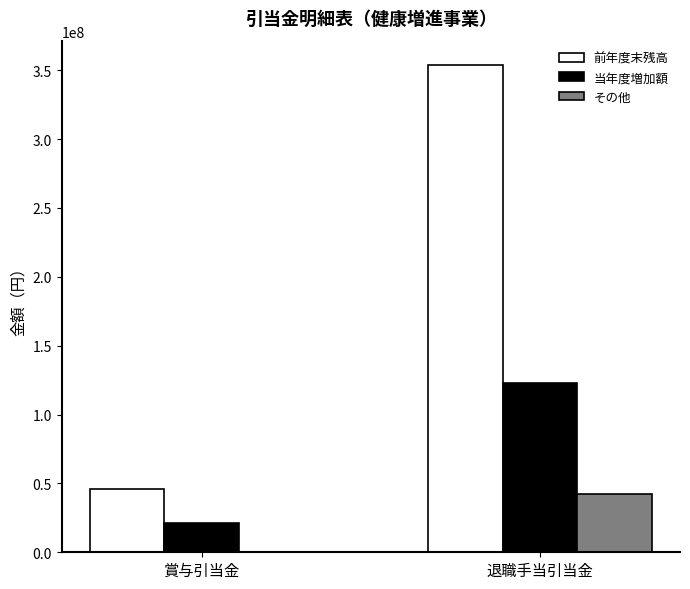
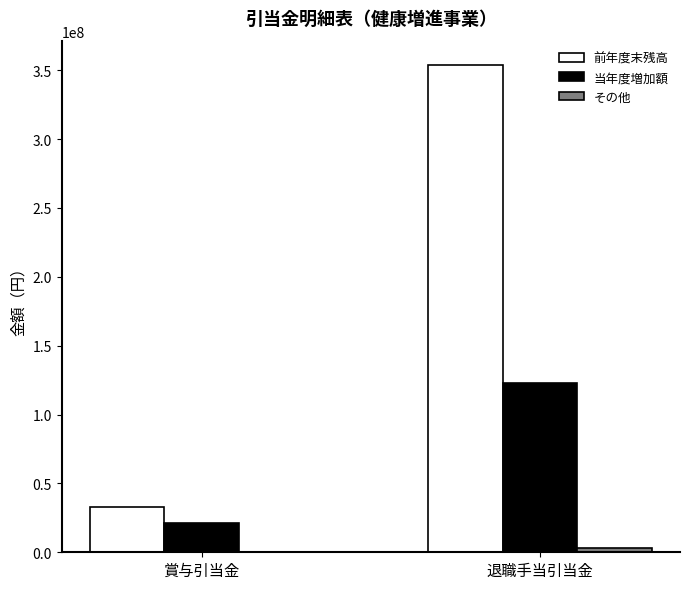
前年度末残高, 賞与引当金: 46000000 -> 33000000
その他, 退職手当引当金: 42000000 -> 3000000
